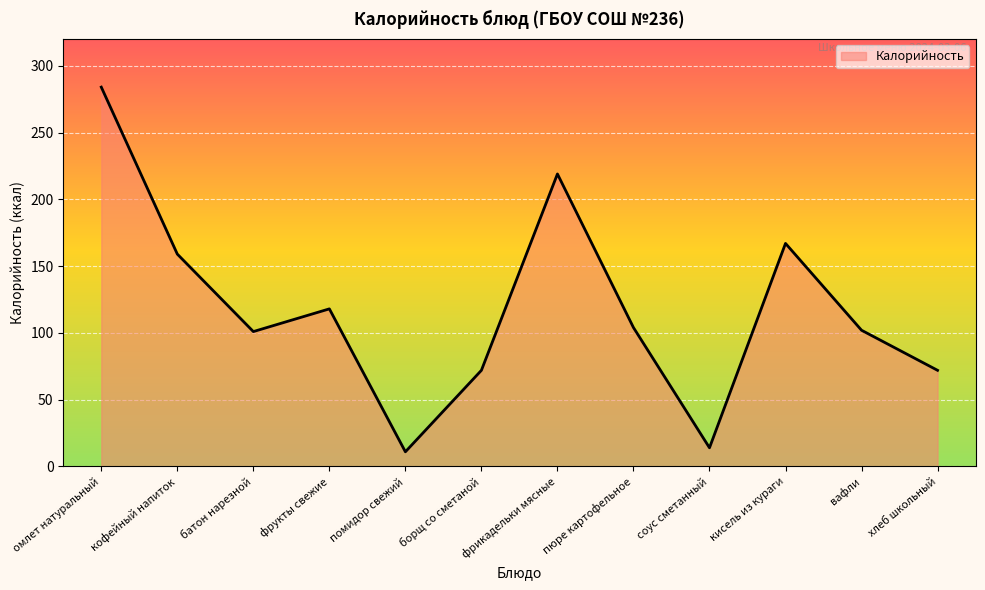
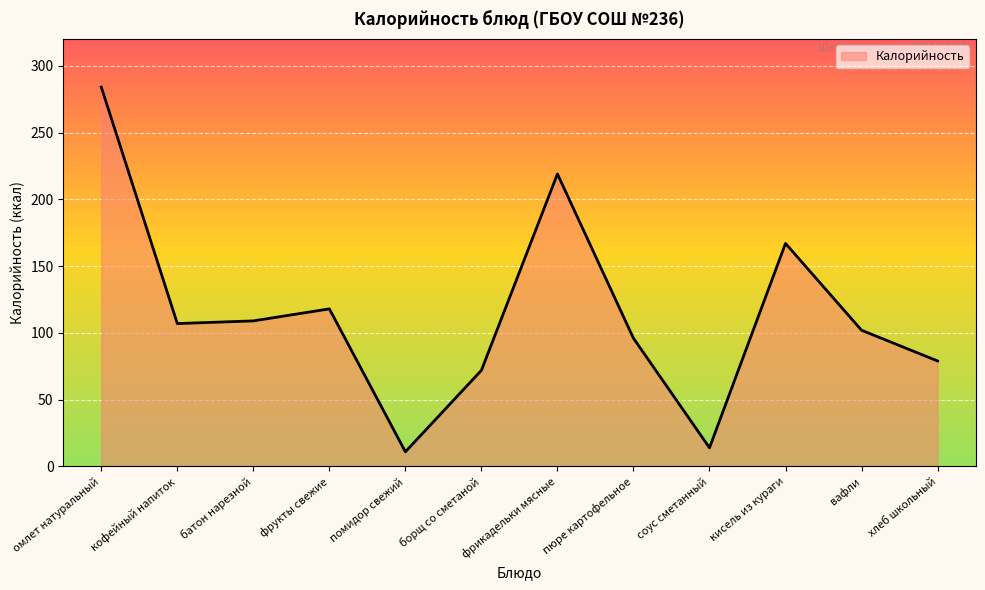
кофейный напиток: 159 -> 107
батон нарезной: 101 -> 109
пюре картофельное: 104 -> 96
хлеб школьный: 72 -> 79
